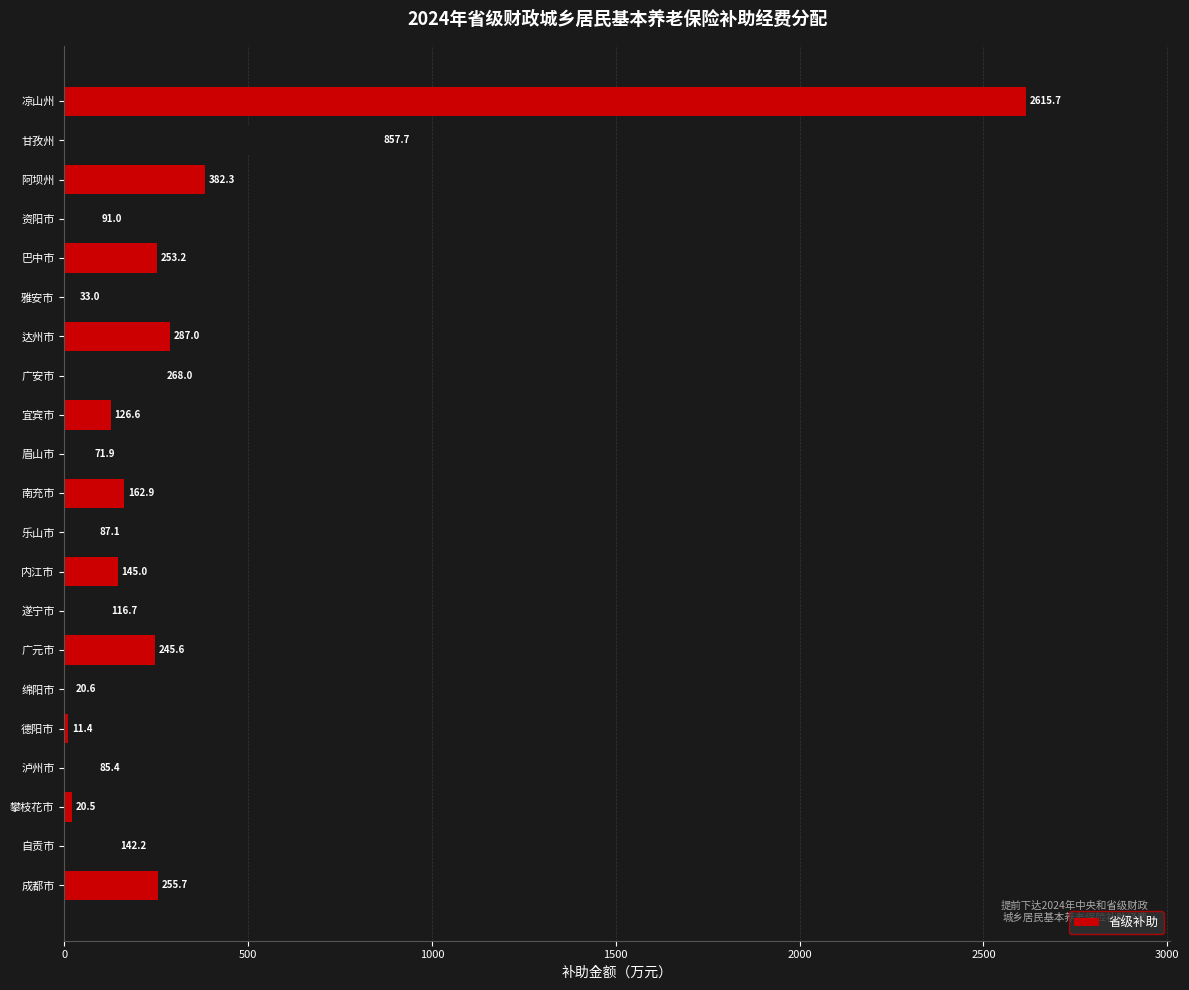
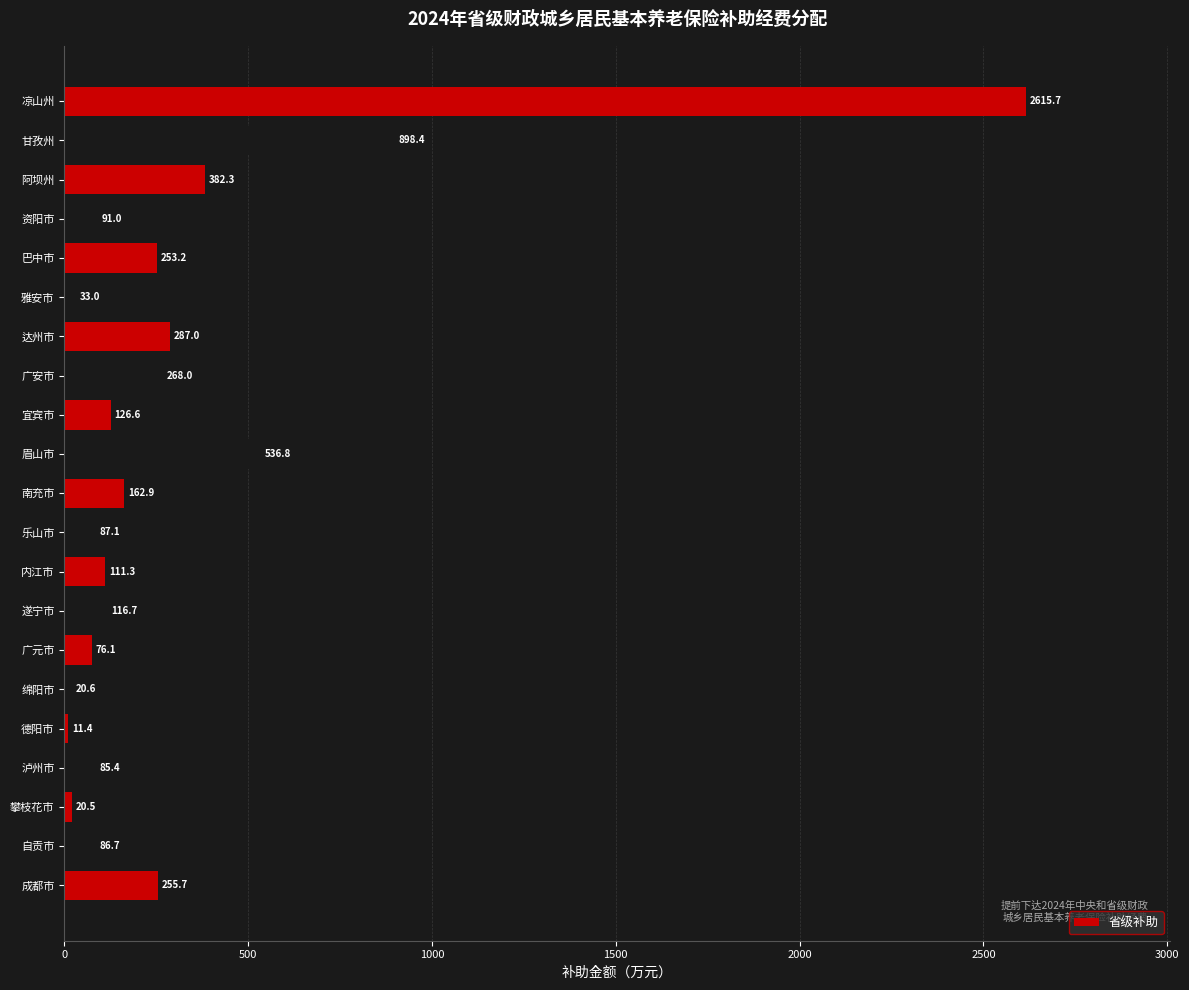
甘孜州: 857.7 -> 898.4
眉山市: 71.9 -> 536.8
内江市: 145.0 -> 111.3
广元市: 245.6 -> 76.1
自贡市: 142.2 -> 86.7
